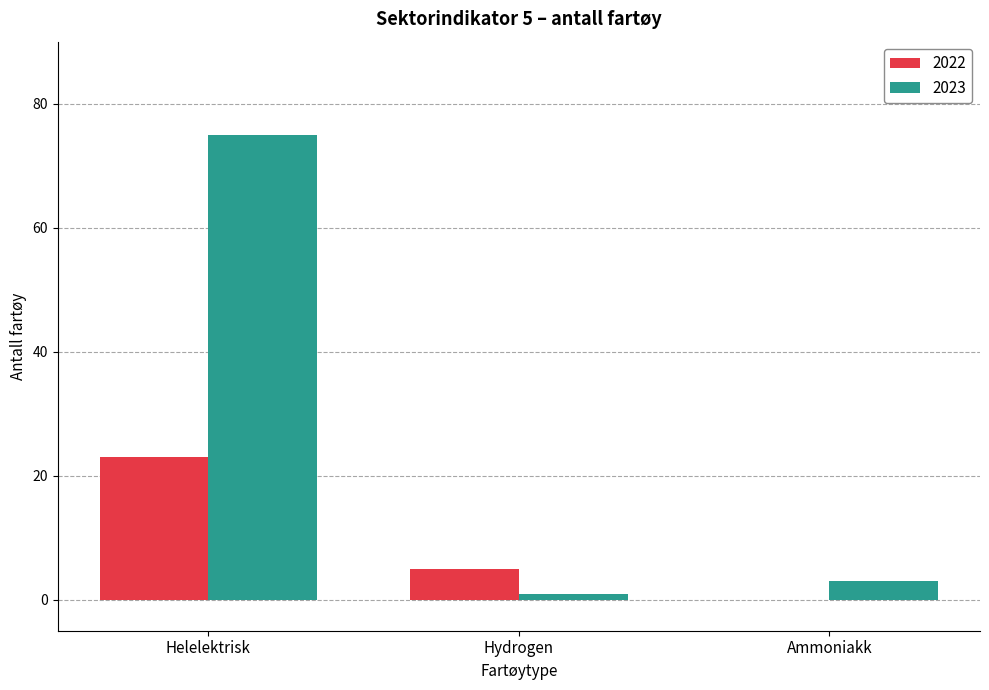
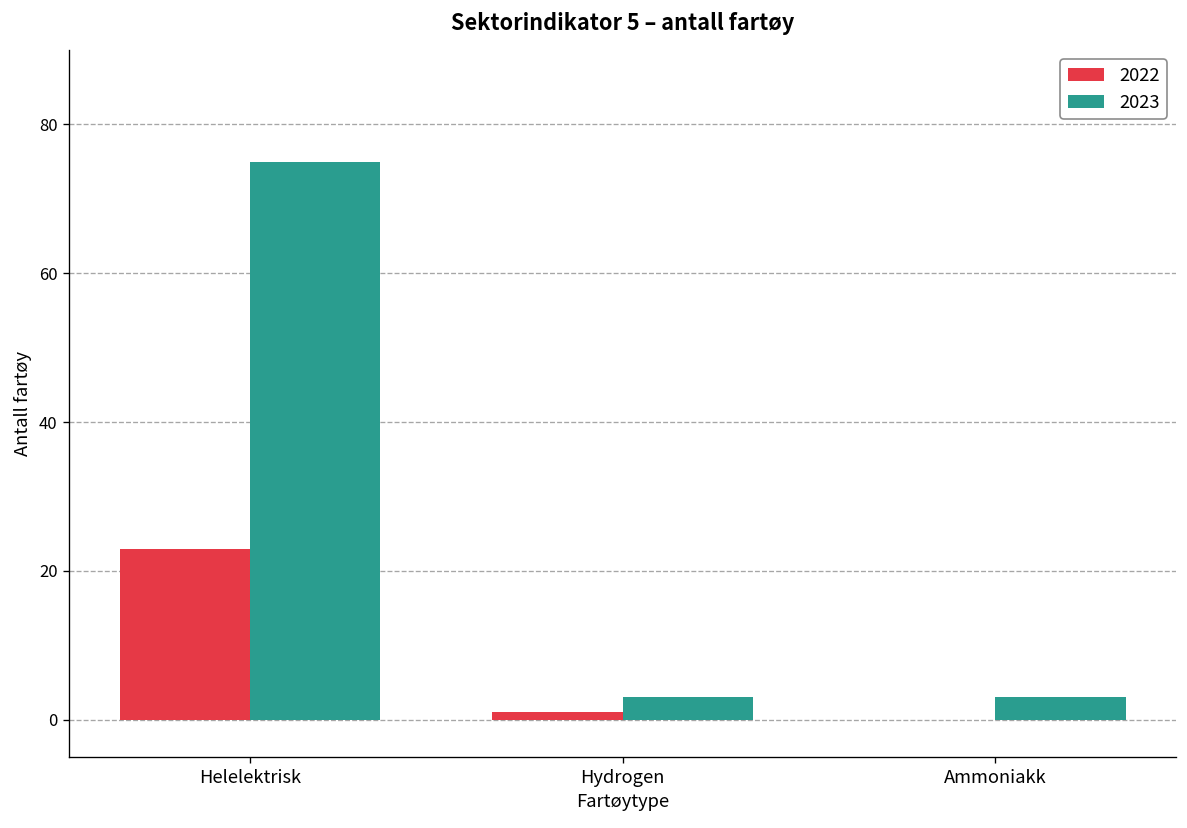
2022, Hydrogen: 5 -> 1
2023, Hydrogen: 1 -> 3
